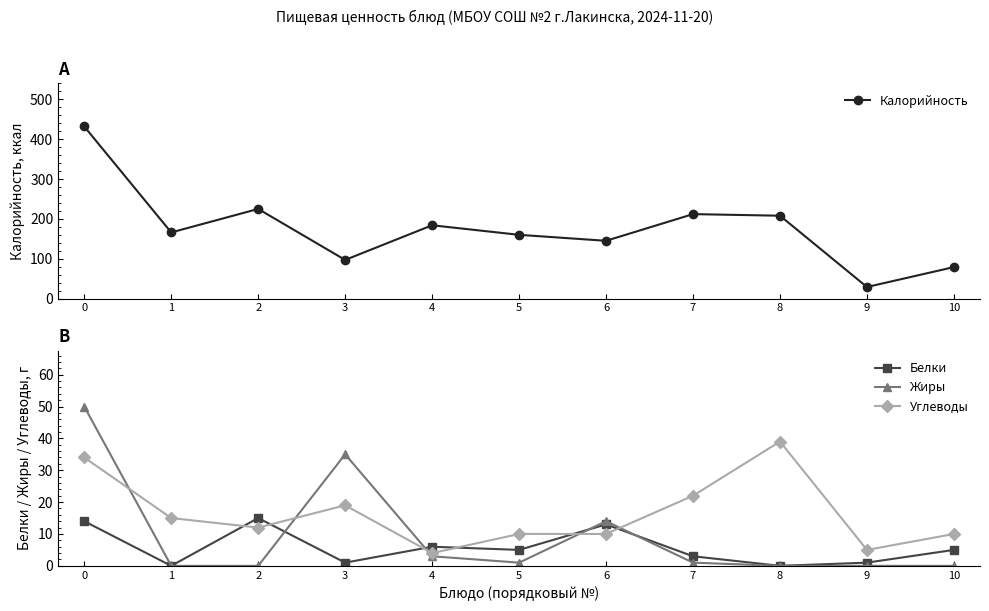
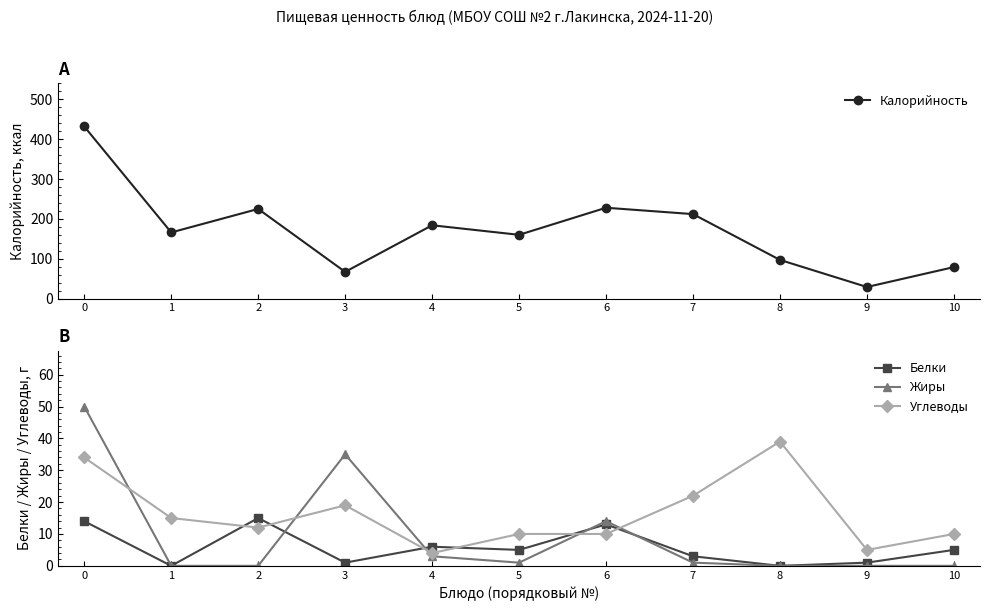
A, 3: 100 -> 70
A, 6: 150 -> 230
A, 8: 210 -> 100
